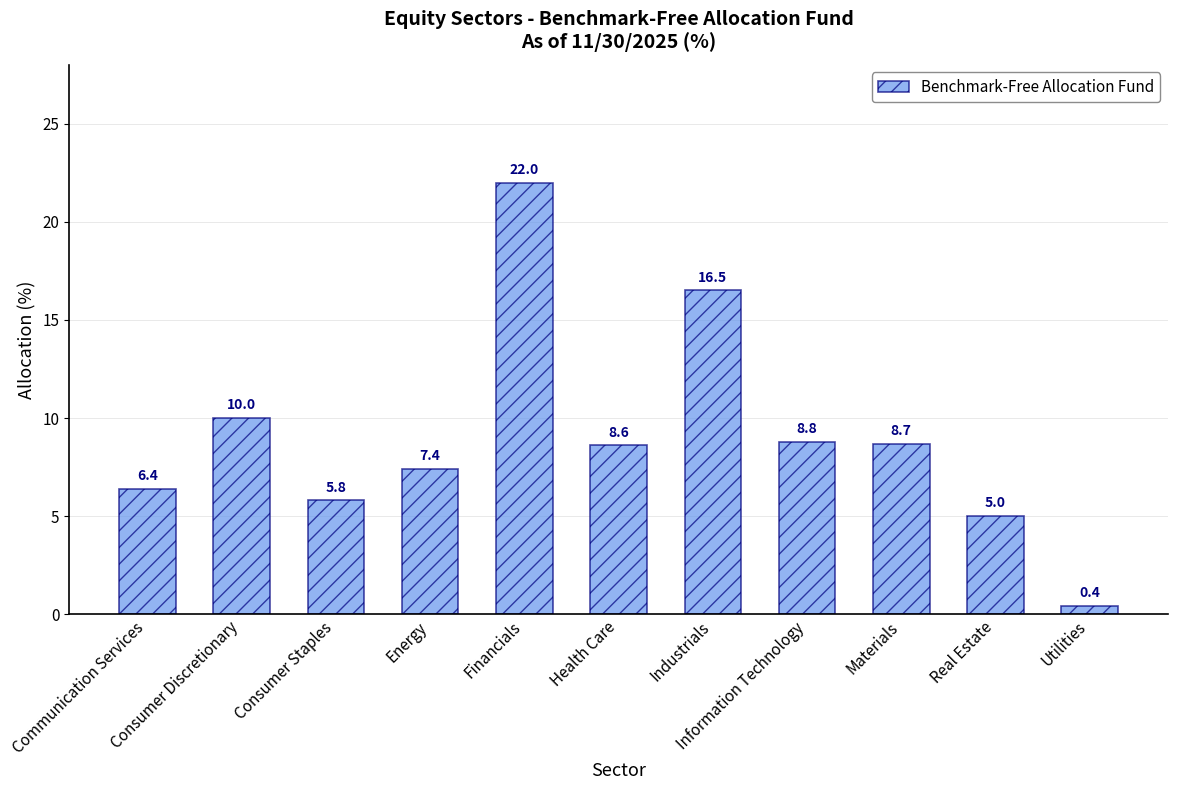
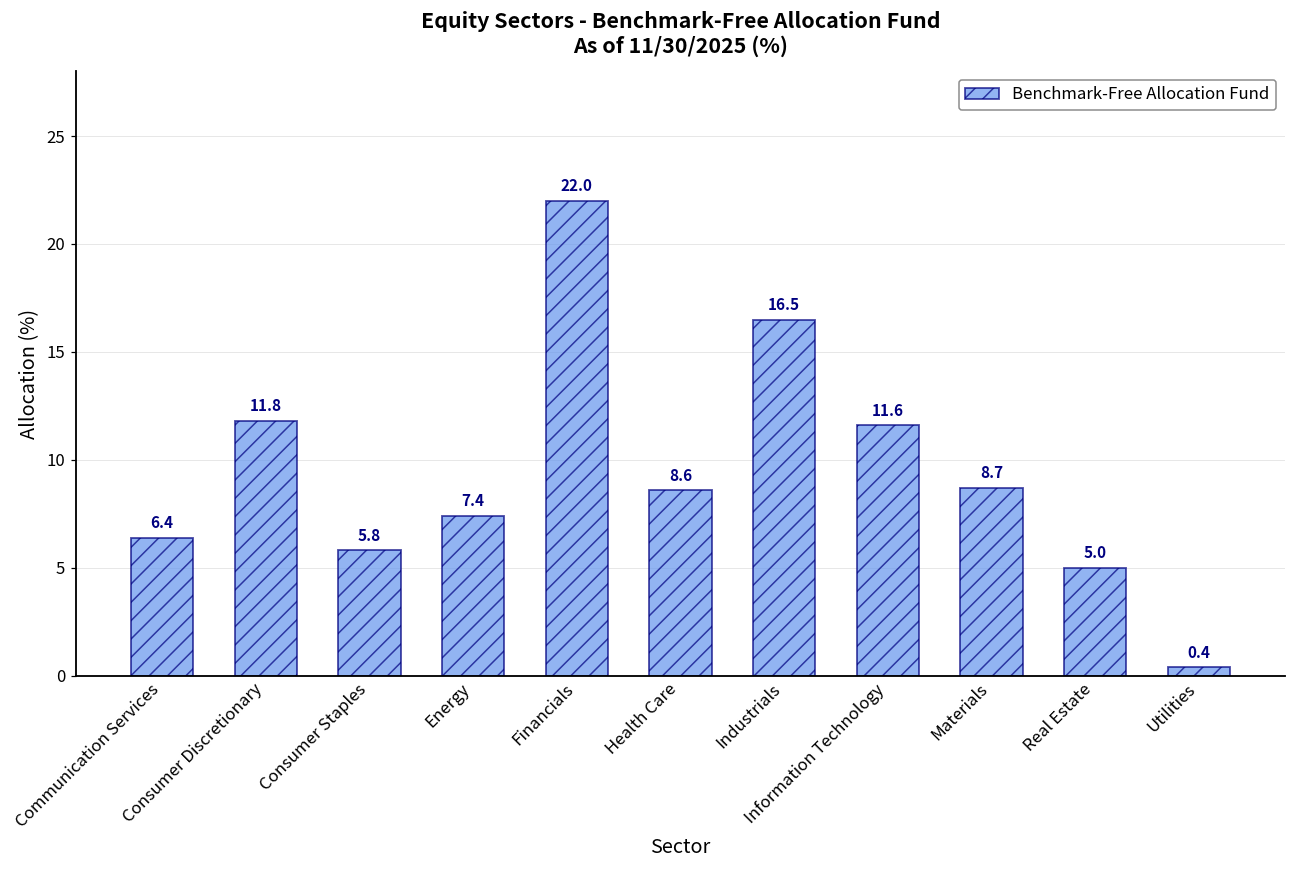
Consumer Discretionary: 10.0 -> 11.8
Information Technology: 8.8 -> 11.6
